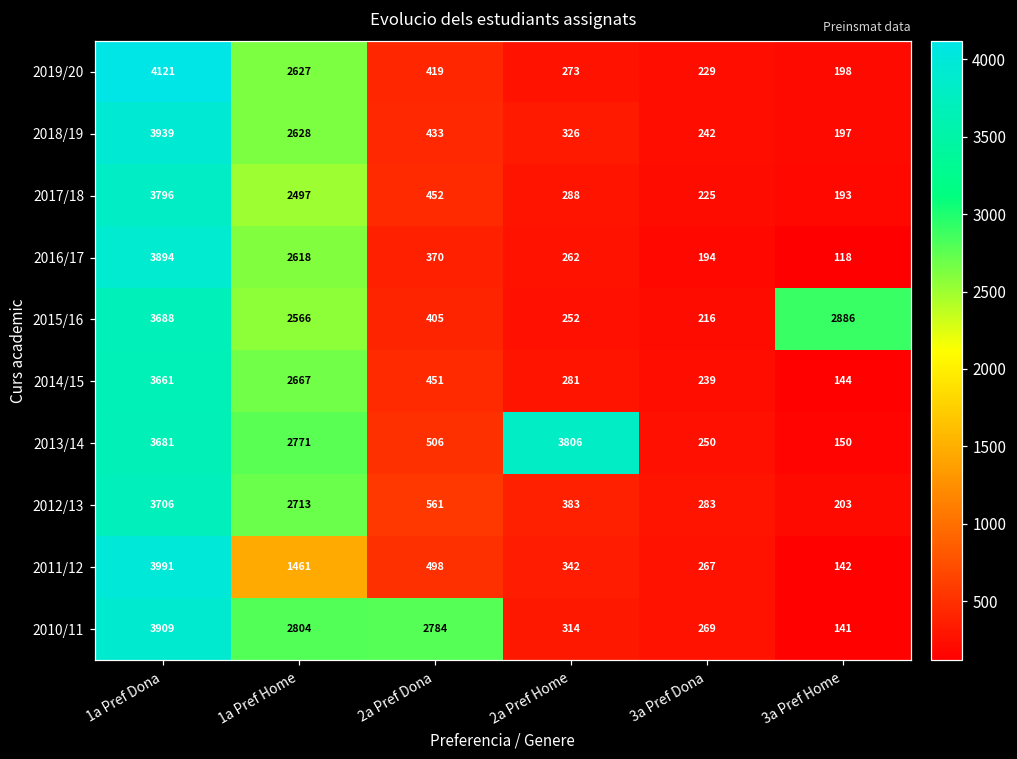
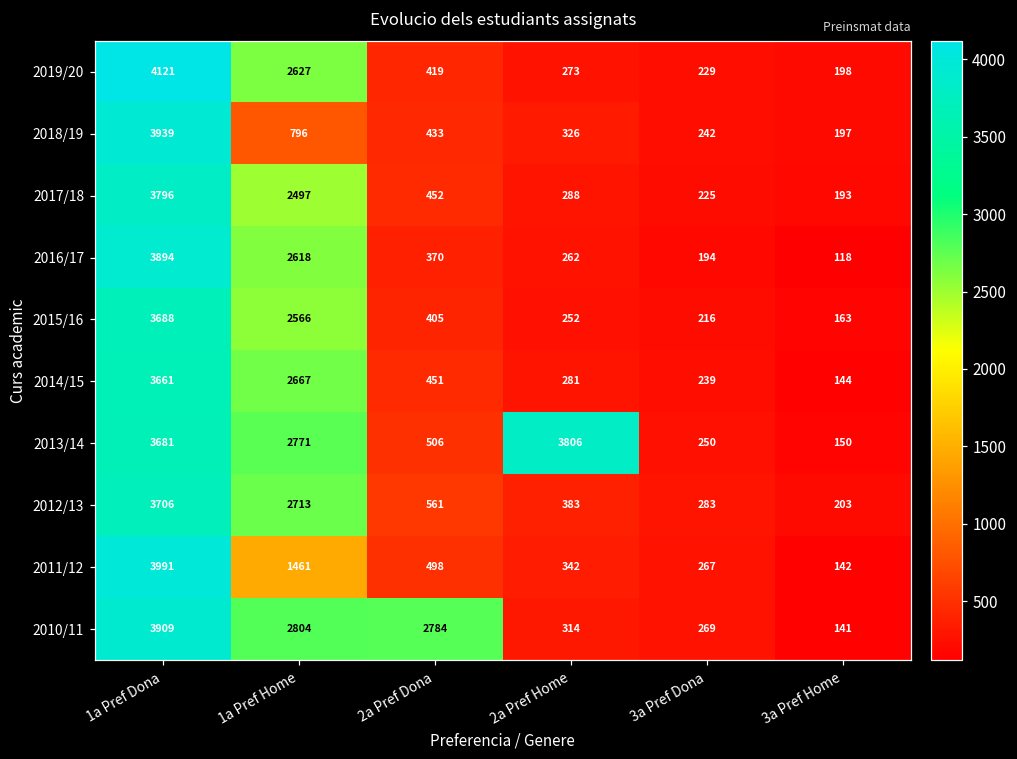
2018/19, 1a Pref Home: 2628 -> 796
2015/16, 3a Pref Home: 2886 -> 163
